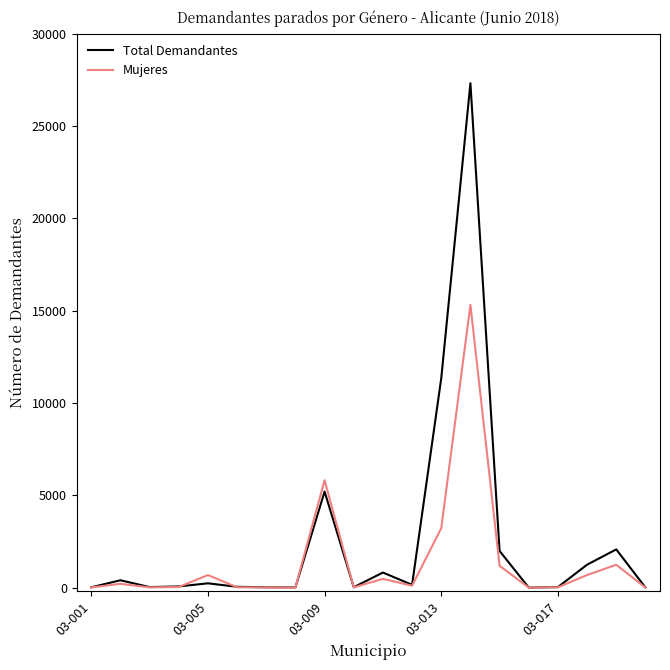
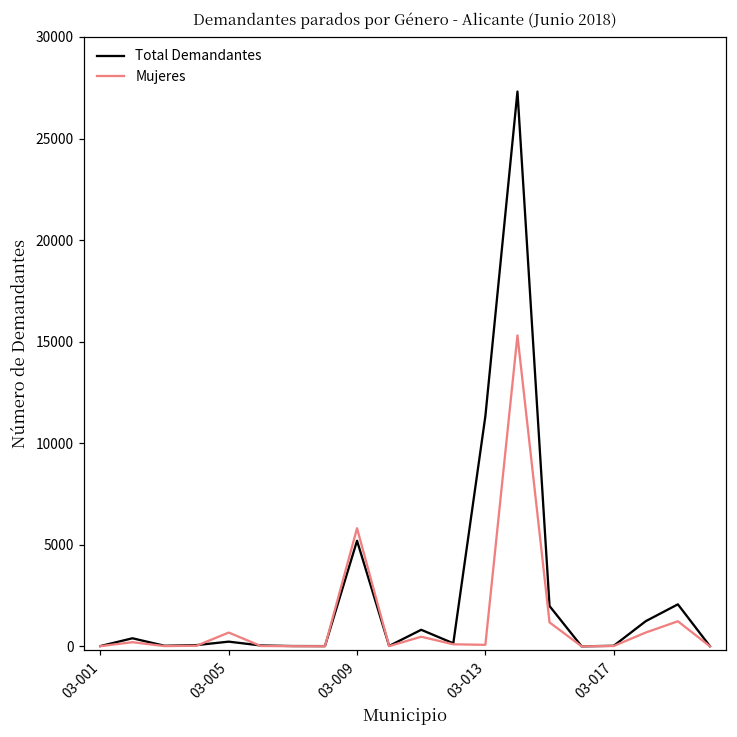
Mujeres, 03-013: 3200 -> 100
